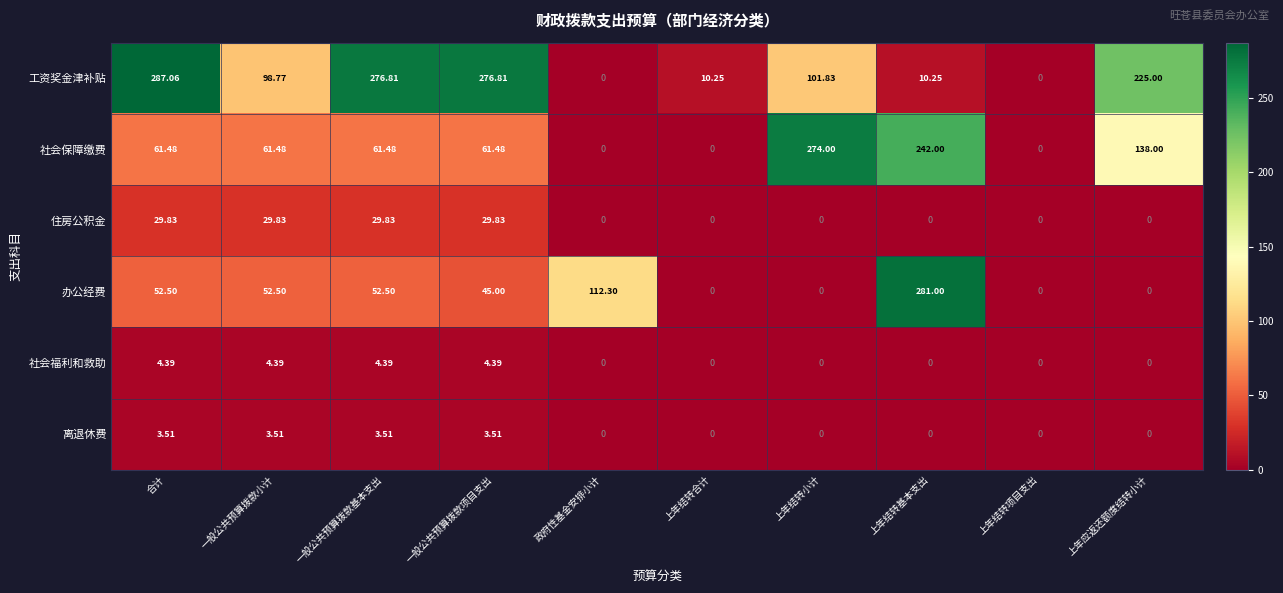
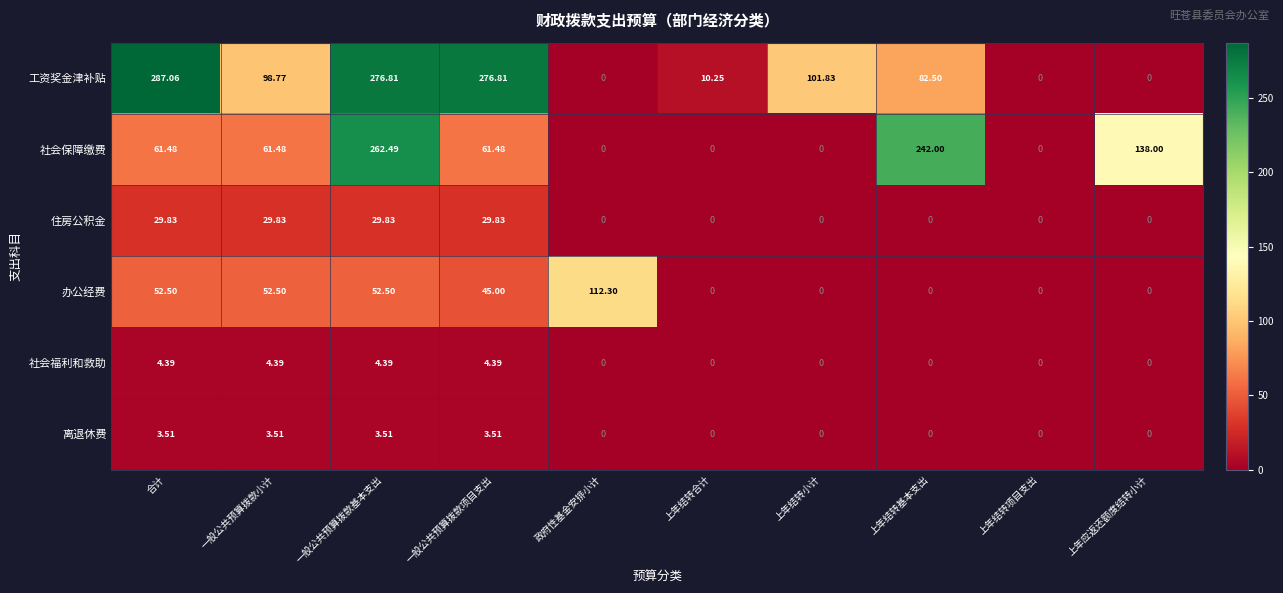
工资奖金津补贴, 上年结转基本支出: 10.25 -> 82.50
工资奖金津补贴, 上年应返还额度结转小计: 225.00 -> 0
社会保障缴费, 一般公共预算拨款基本支出: 61.48 -> 262.49
社会保障缴费, 上年结转小计: 274.00 -> 0
办公经费, 上年结转基本支出: 281.00 -> 0
